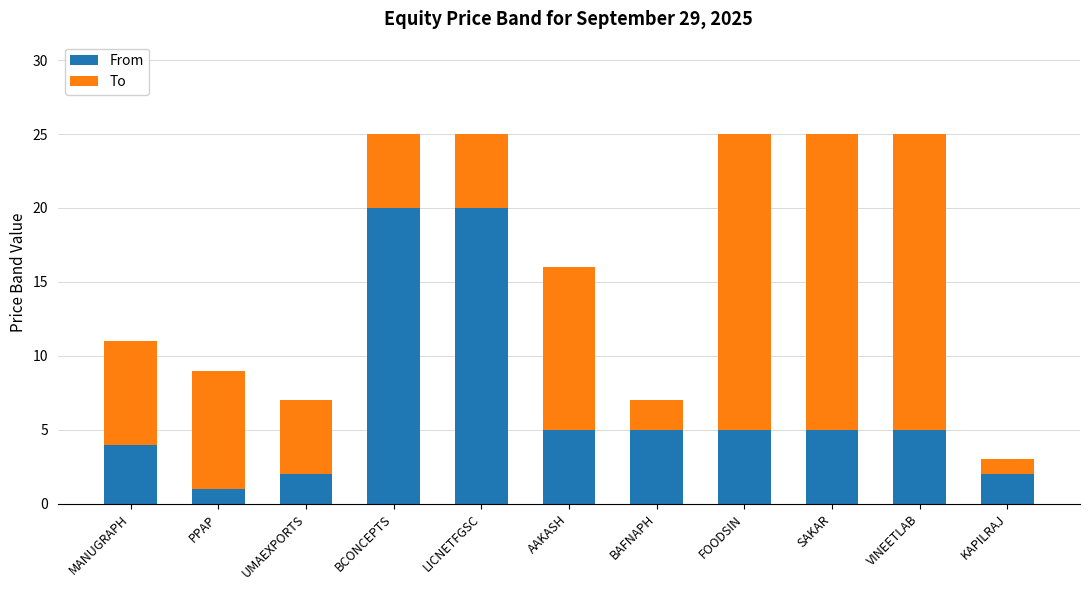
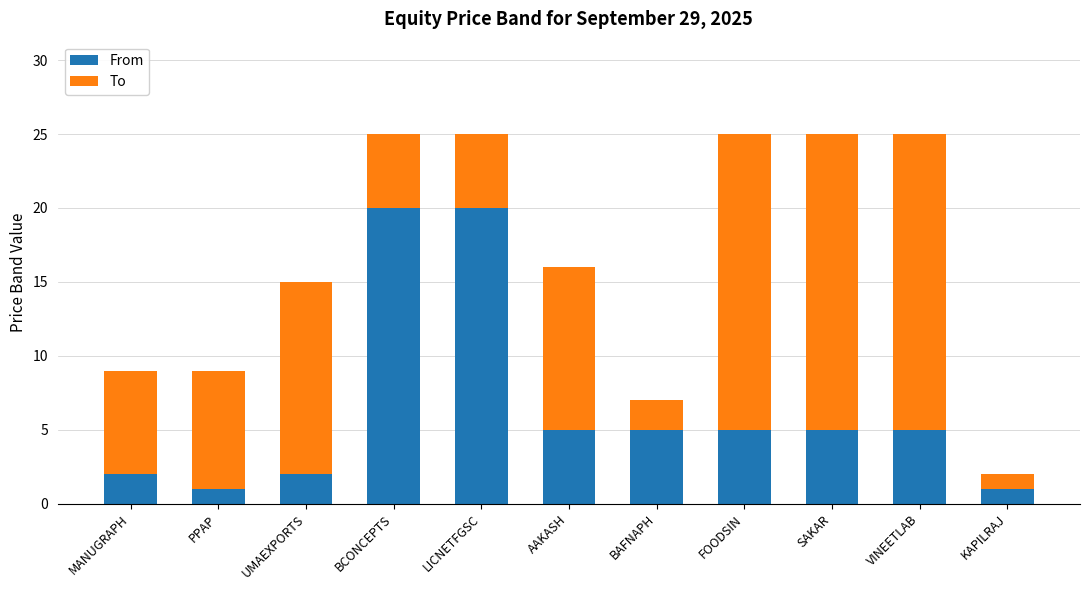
From, MANUGRAPH: 4 -> 2
To, UMAEXPORTS: 5 -> 13
From, KAPILRAJ: 2 -> 1
